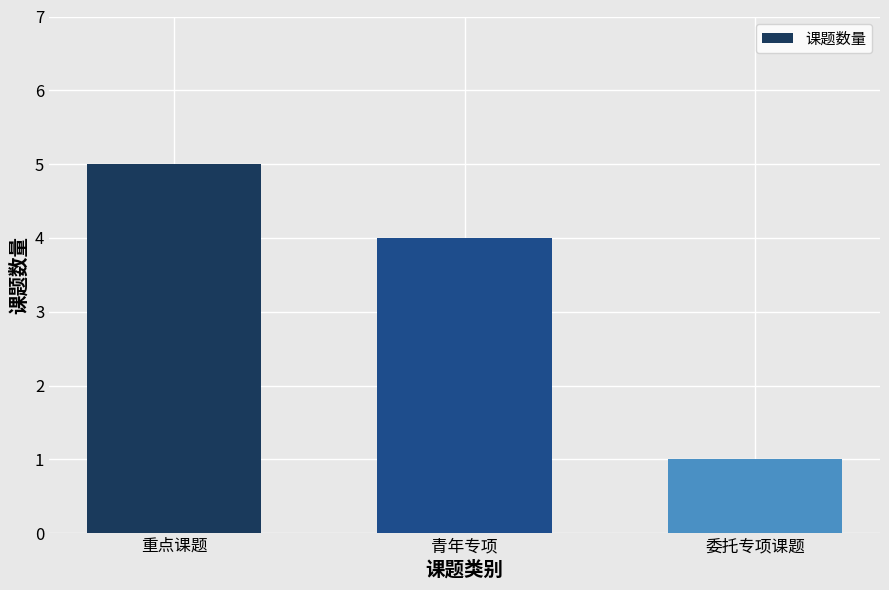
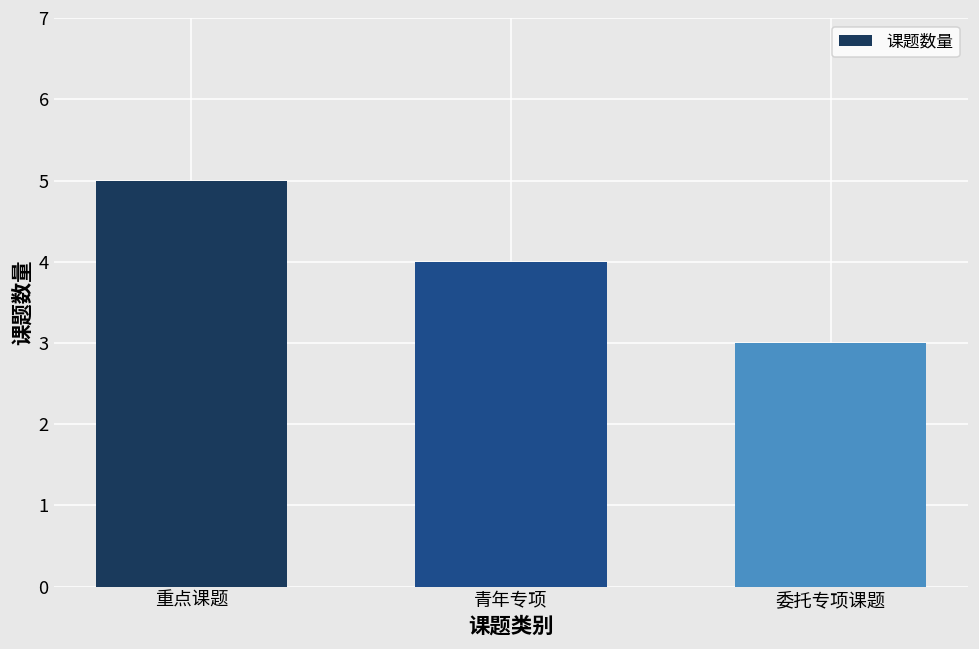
委托专项课题: 1 -> 3
